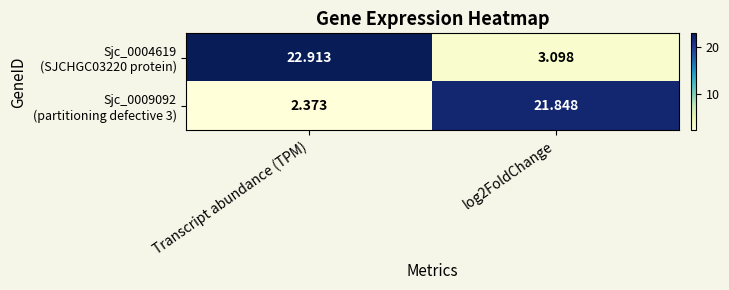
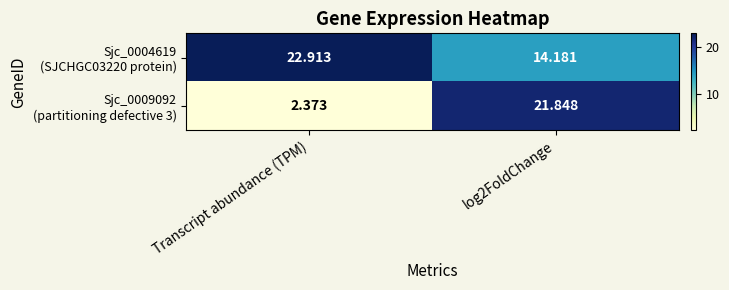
Sjc_0004619 (SJCHGC03220 protein), log2FoldChange: 3.098 -> 14.181
